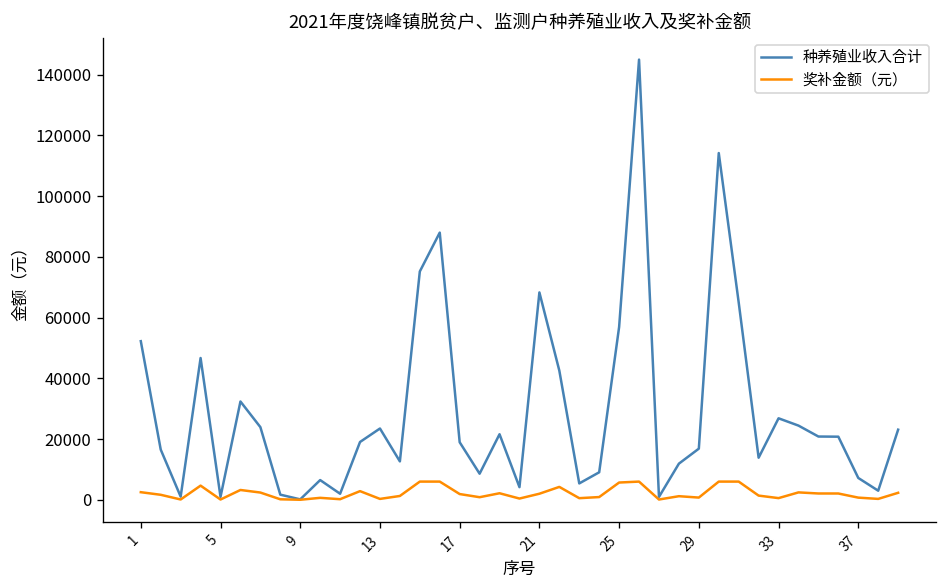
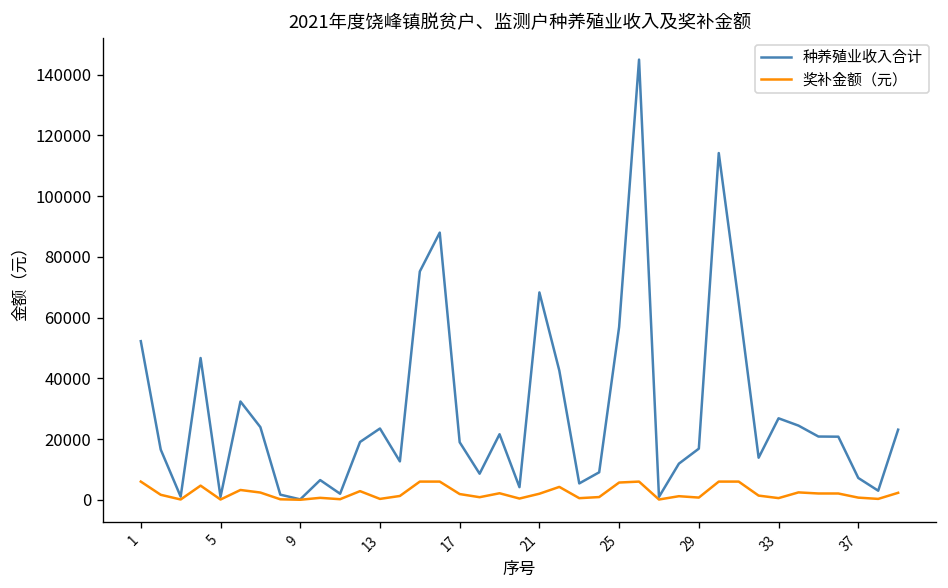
奖补金额（元）, 1: 3000 -> 6000
